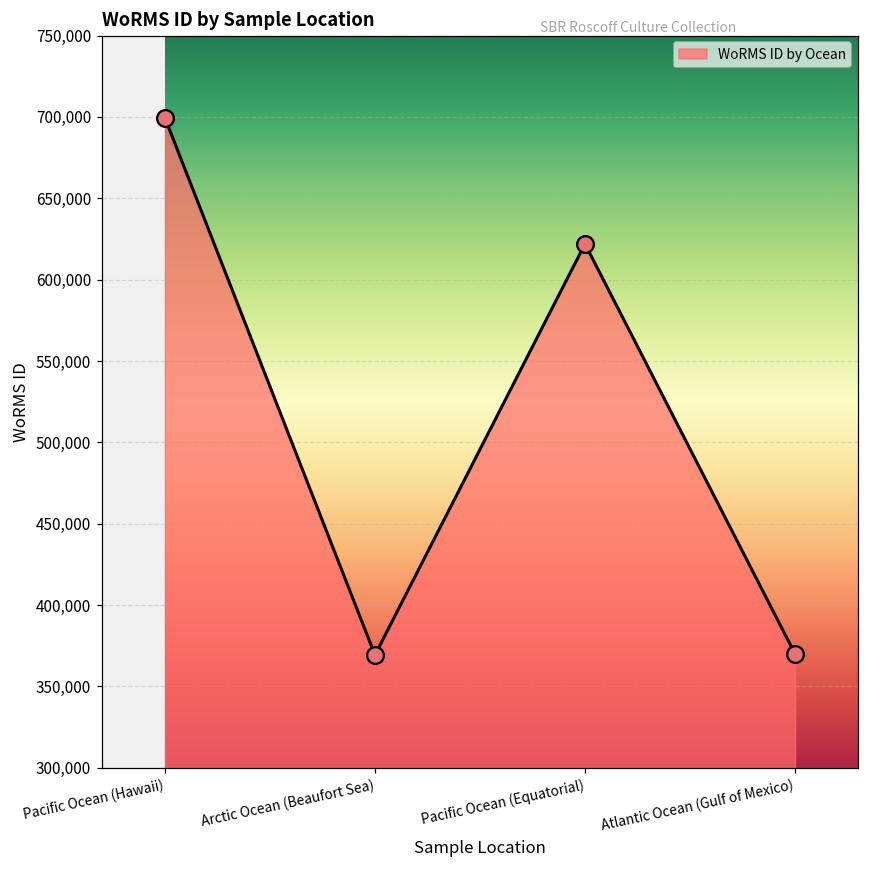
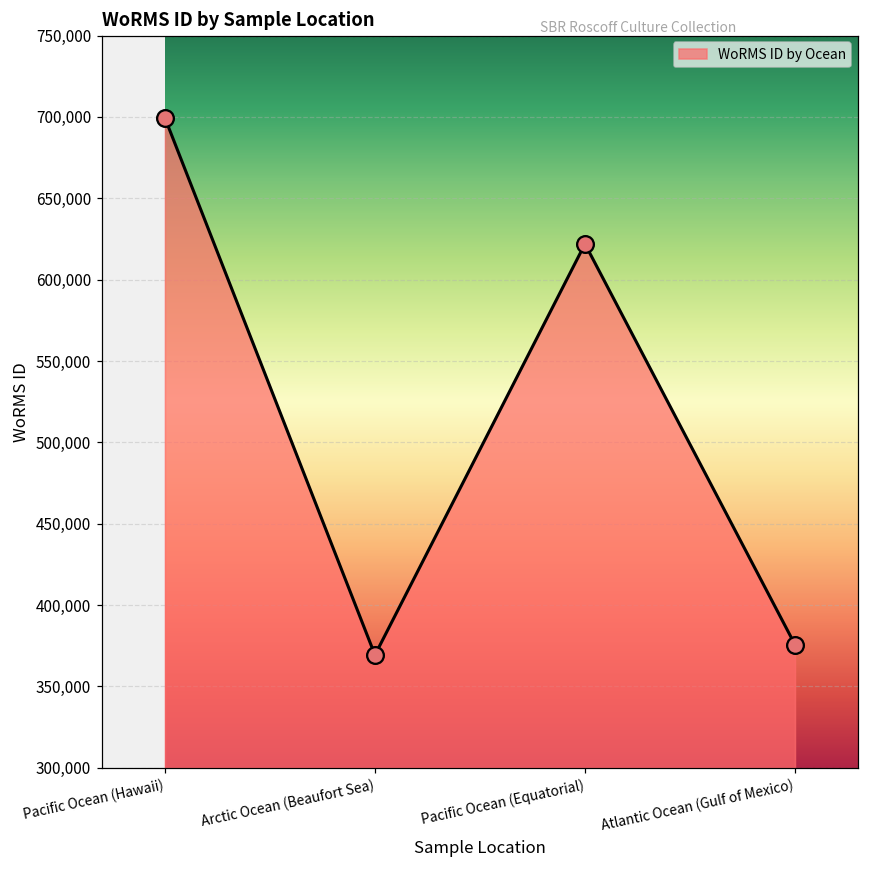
Atlantic Ocean (Gulf of Mexico): 370,000 -> 376,000
